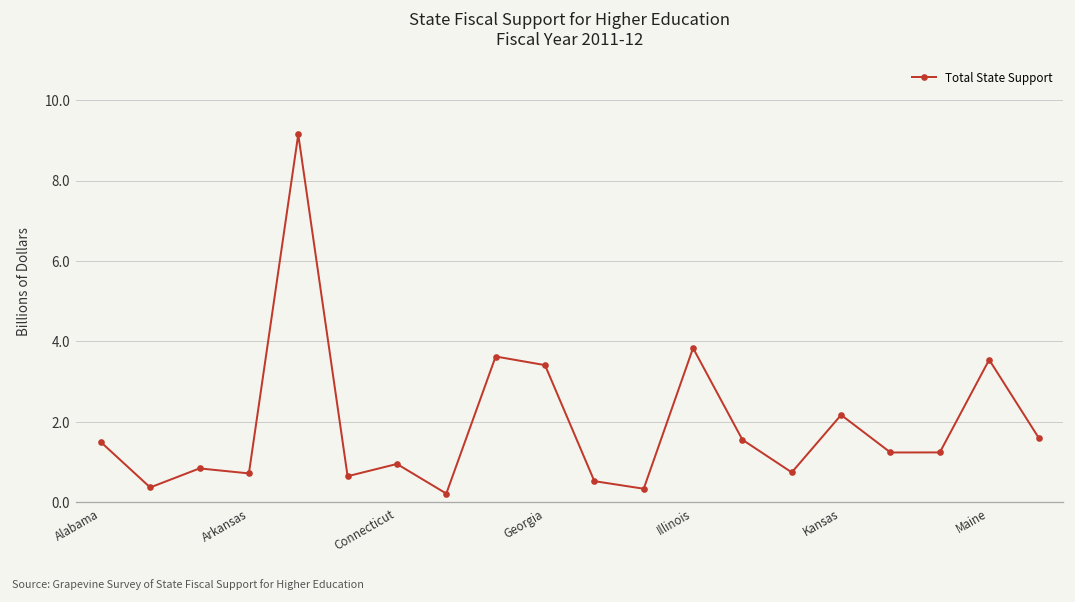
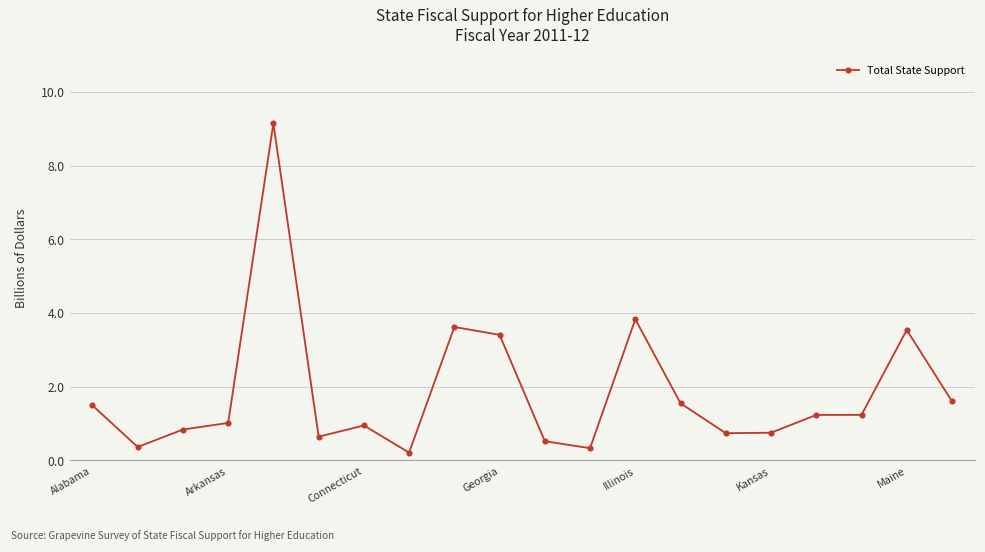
Arkansas: 0.7 -> 1.0
Kansas: 2.2 -> 0.8
